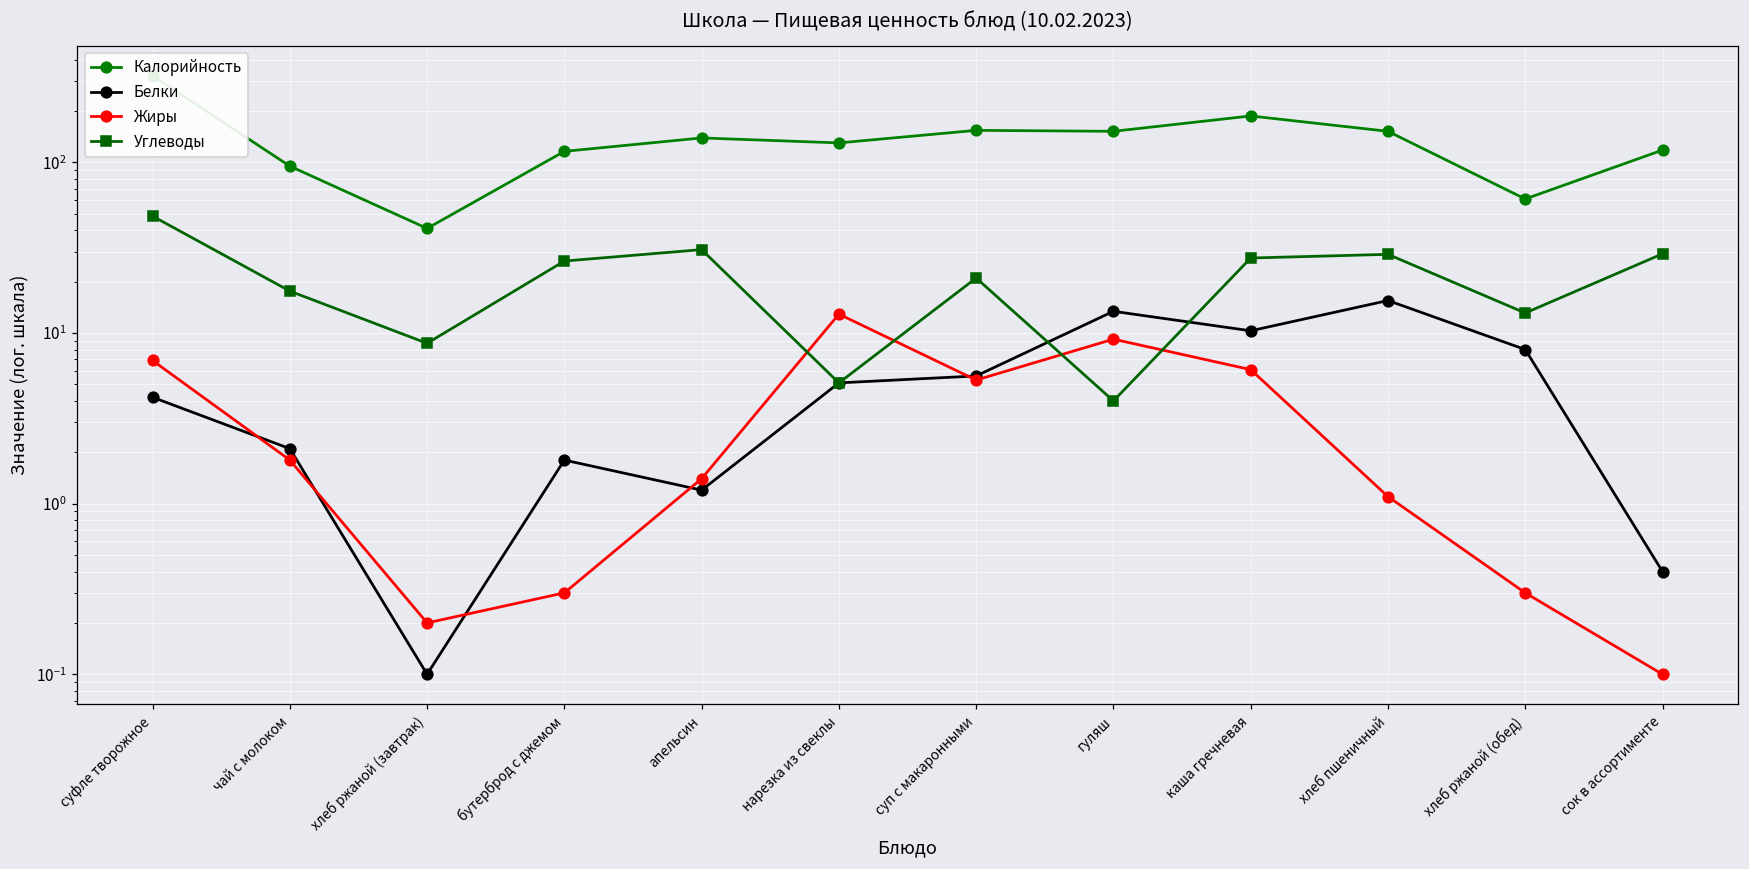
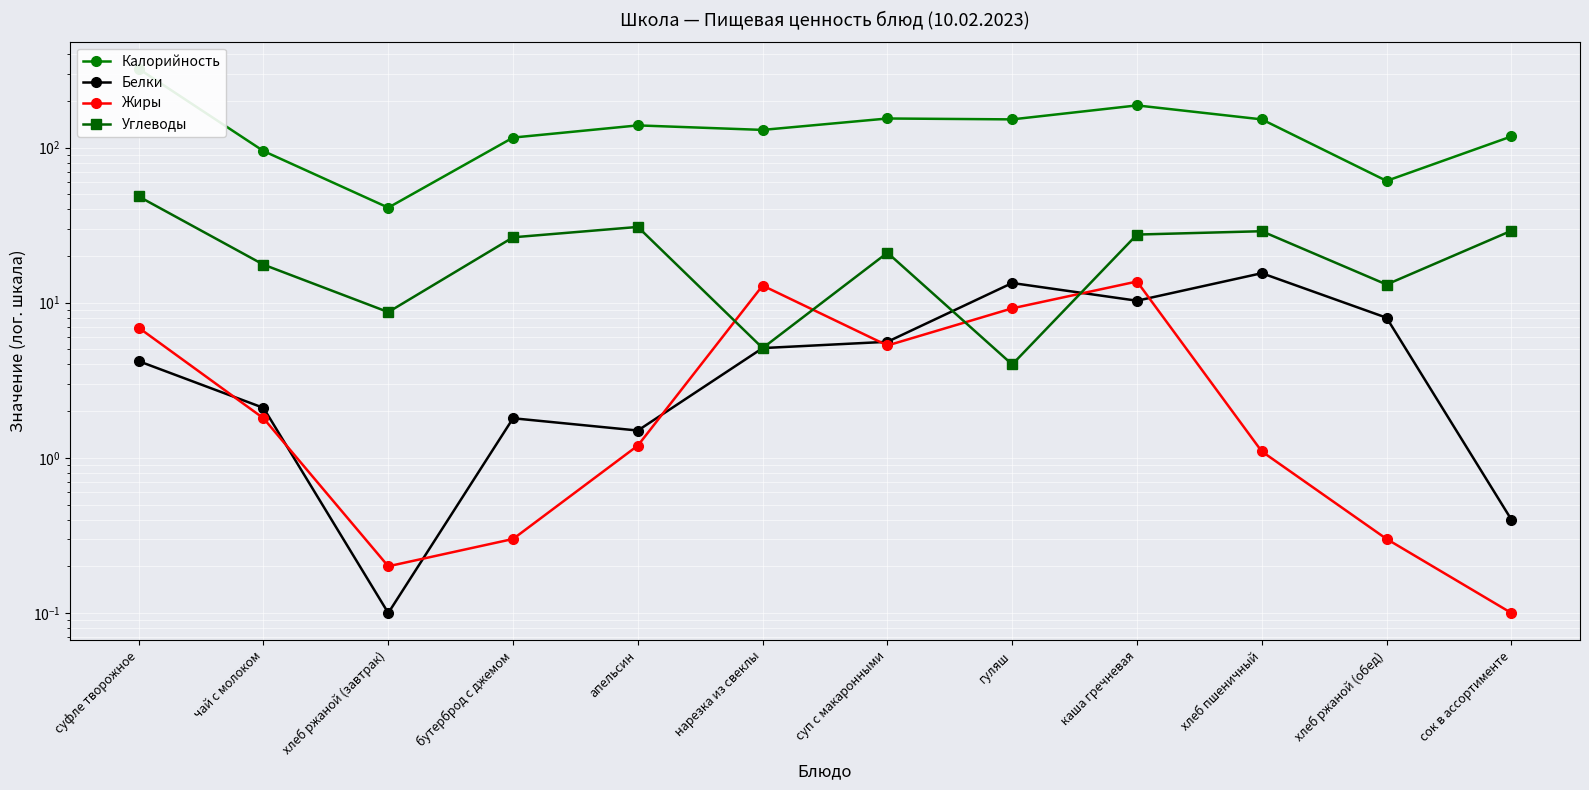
Белки, апельсин: 1.2 -> 1.5
Жиры, апельсин: 1.4 -> 1.2
Жиры, каша гречневая: 6.1 -> 14
